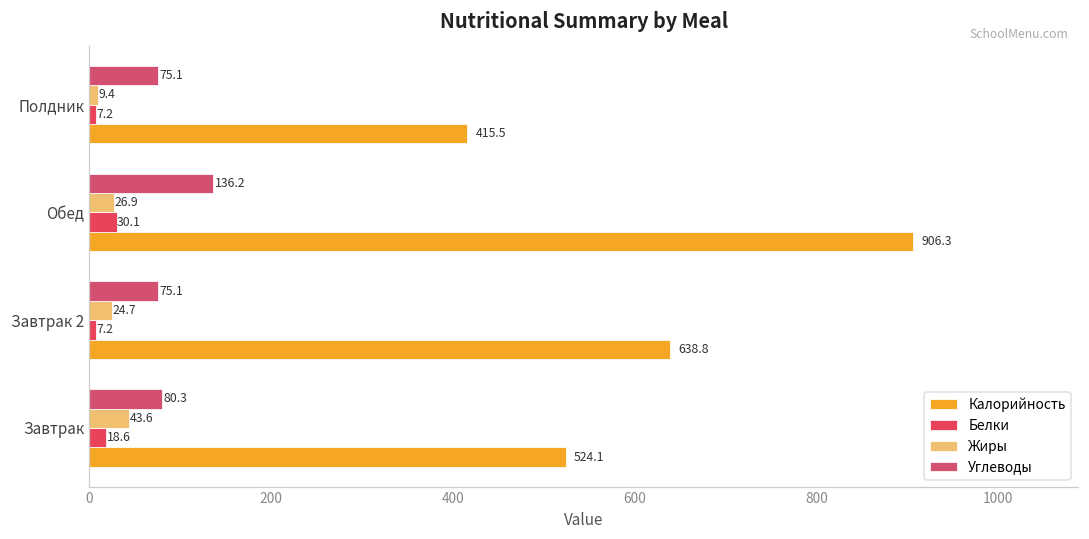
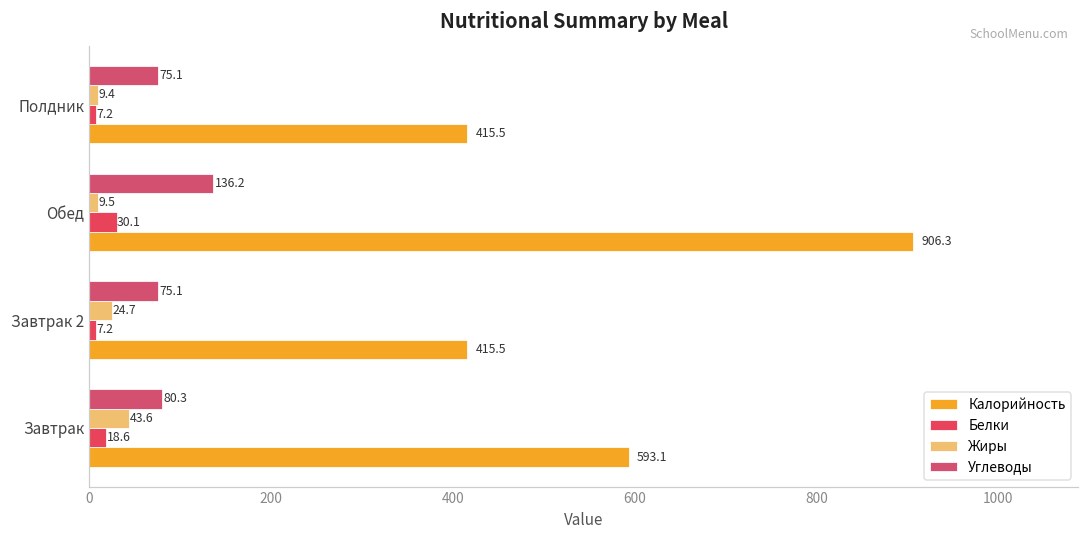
Жиры, Обед: 26.9 -> 9.5
Калорийность, Завтрак 2: 638.8 -> 415.5
Калорийность, Завтрак: 524.1 -> 593.1
